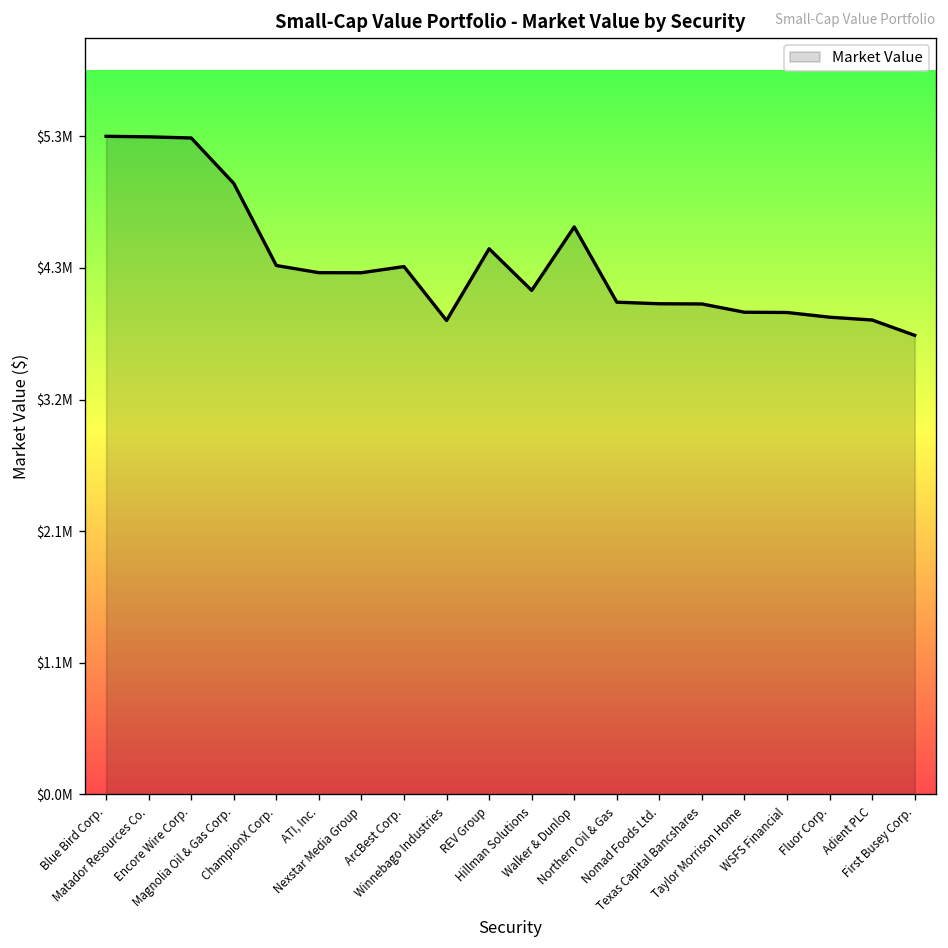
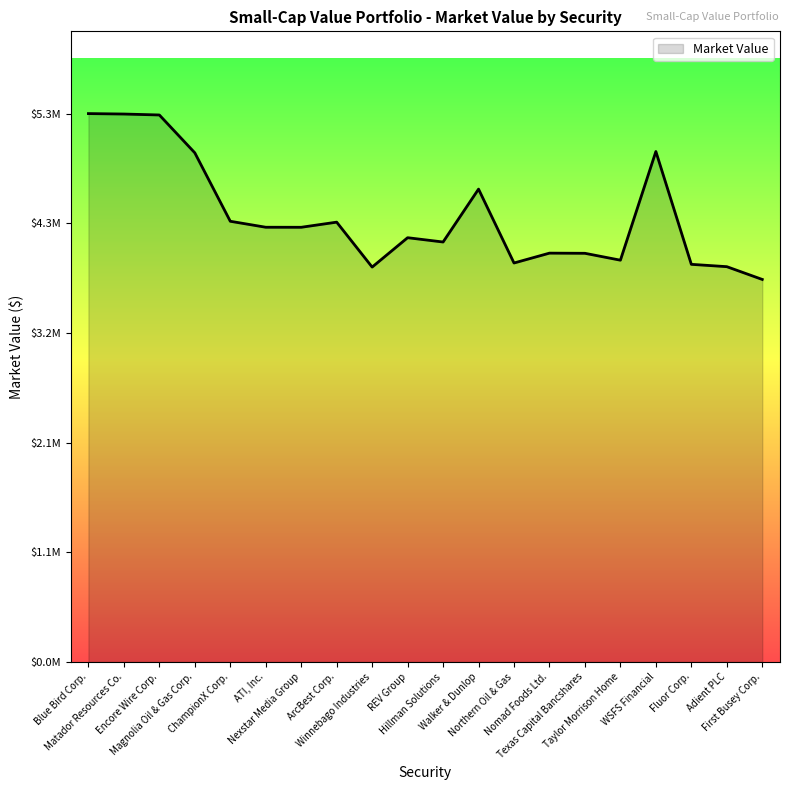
REV Group: $4410000 -> $4110000
Northern Oil & Gas: $3980000 -> $3870000
WSFS Financial: $3890000 -> $4950000
